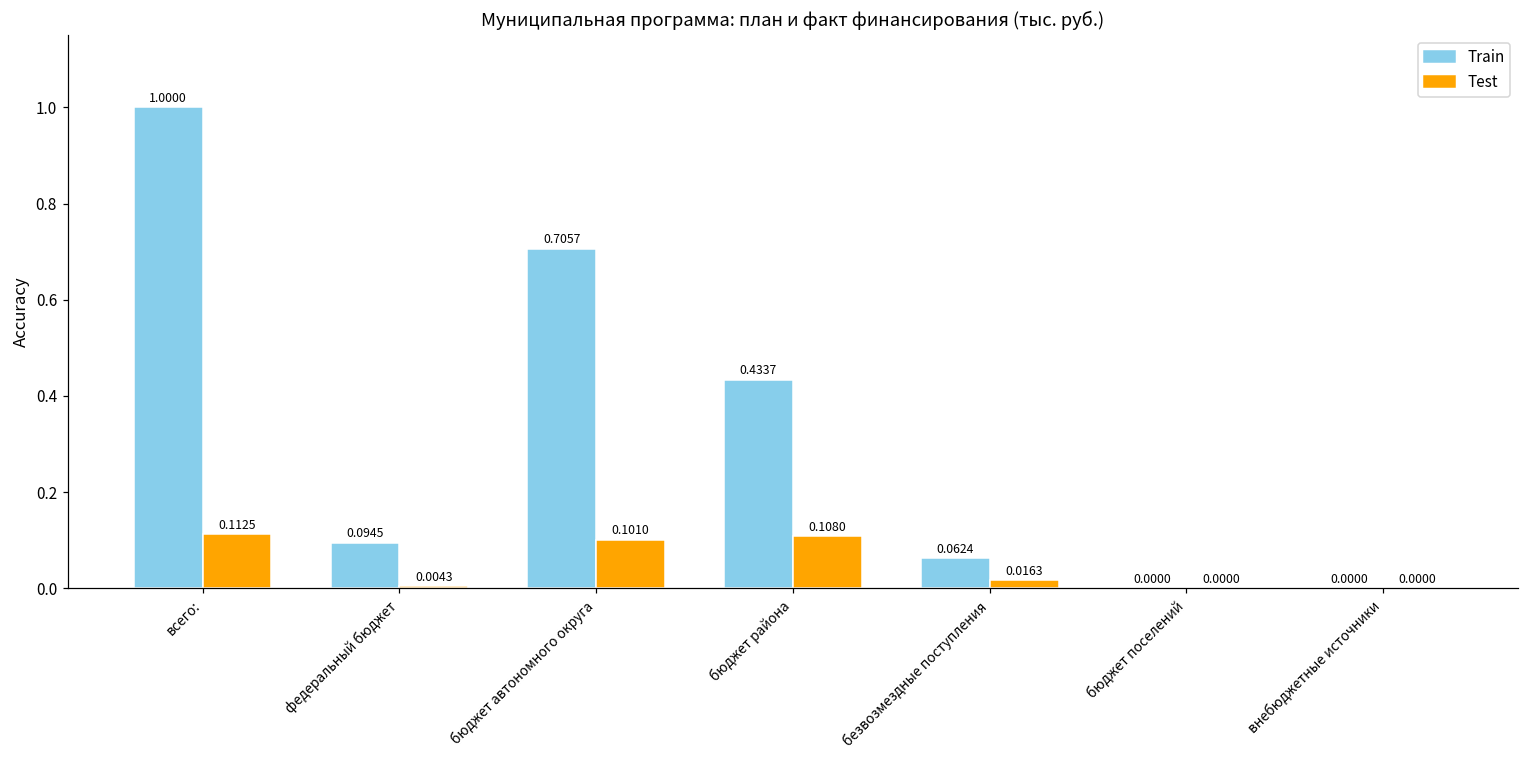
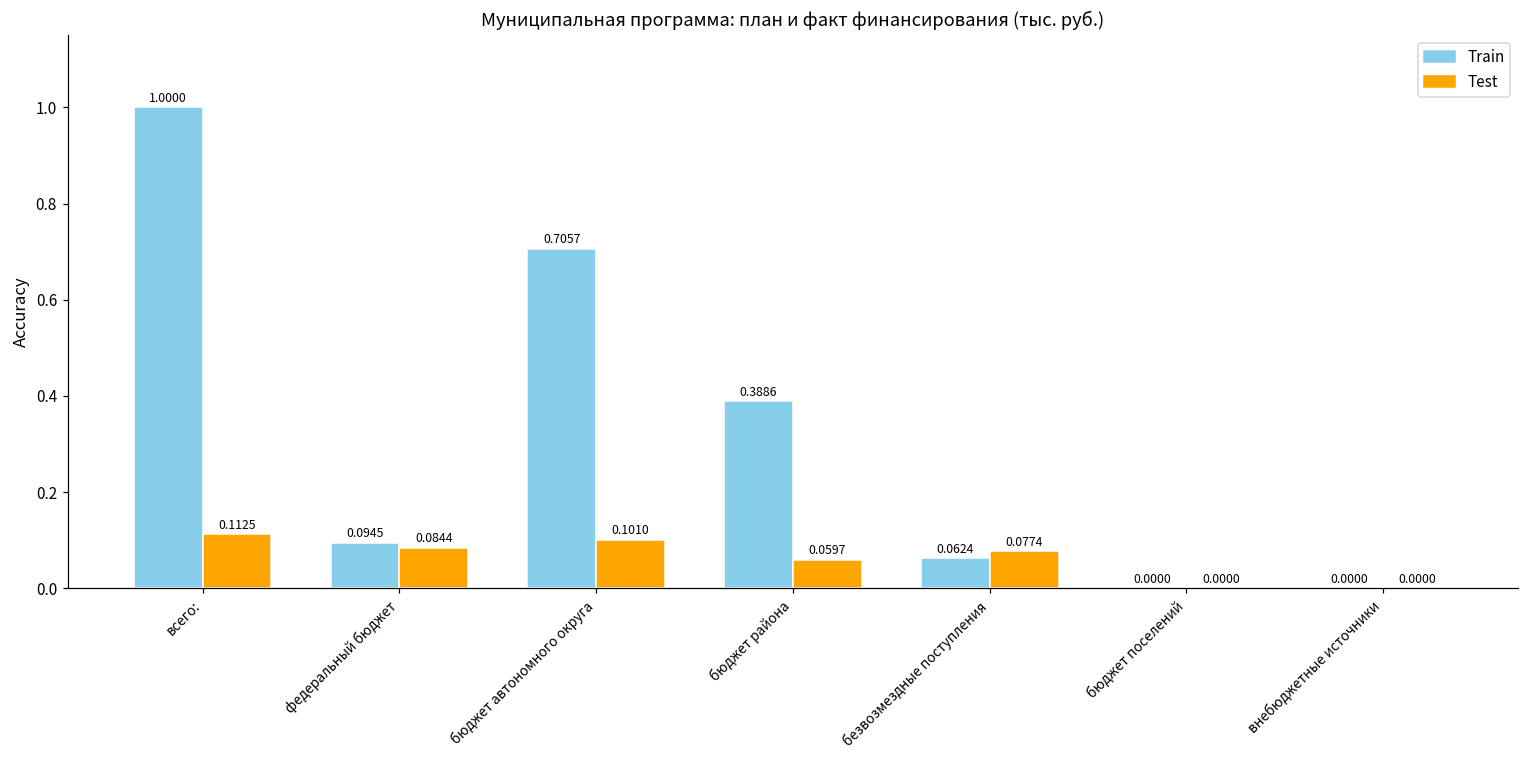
Test, федеральный бюджет: 0.0043 -> 0.0844
Train, бюджет района: 0.4337 -> 0.3886
Test, бюджет района: 0.1080 -> 0.0597
Test, безвозмездные поступления: 0.0163 -> 0.0774
